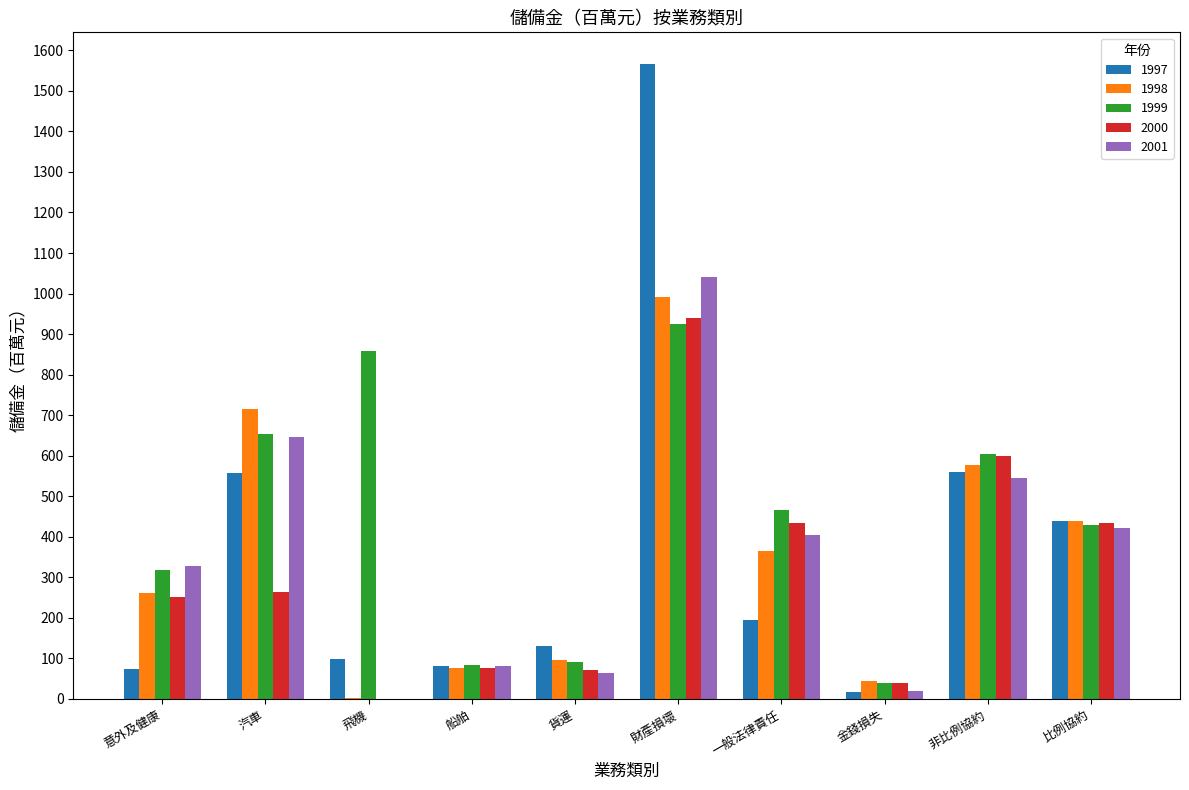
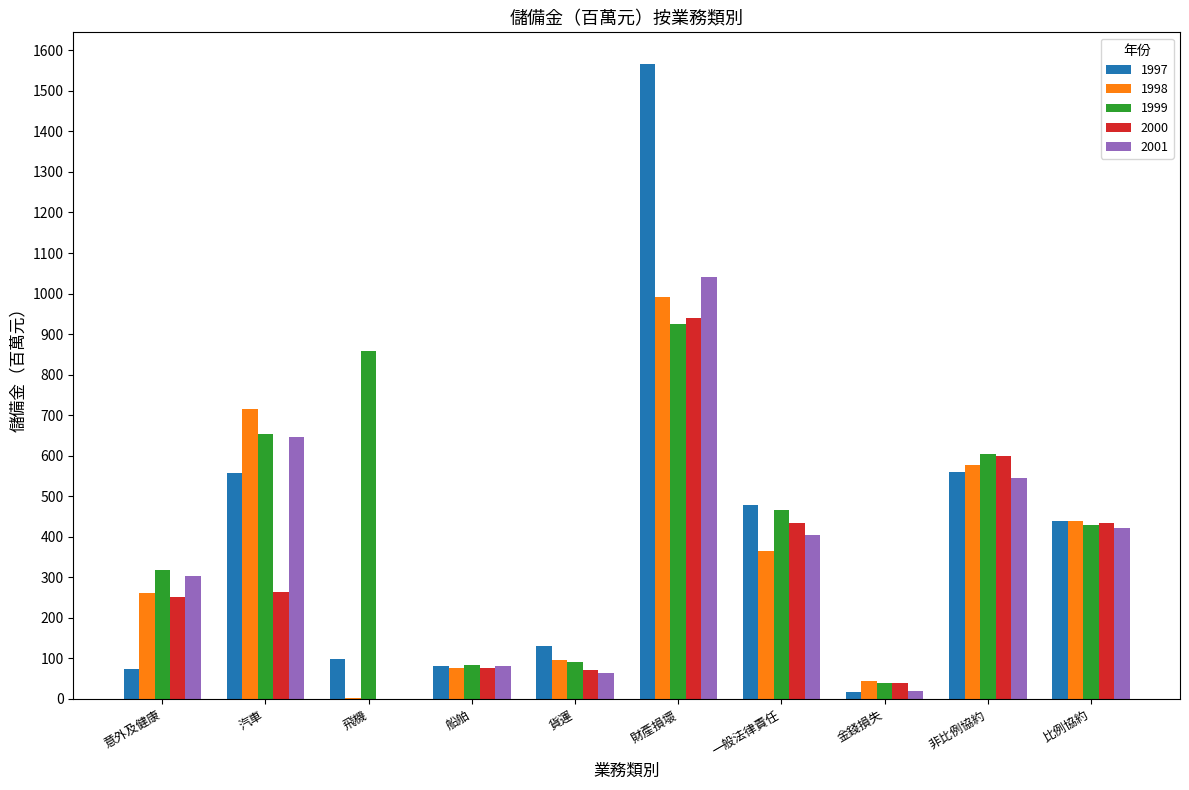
2001, 意外及健康: 330 -> 300
1997, 一般法律責任: 190 -> 480
